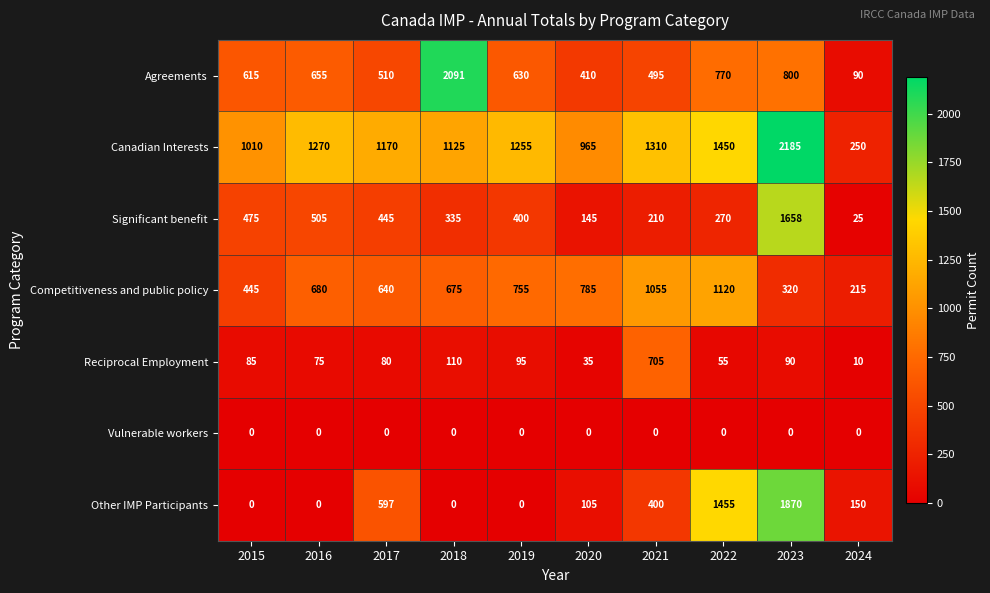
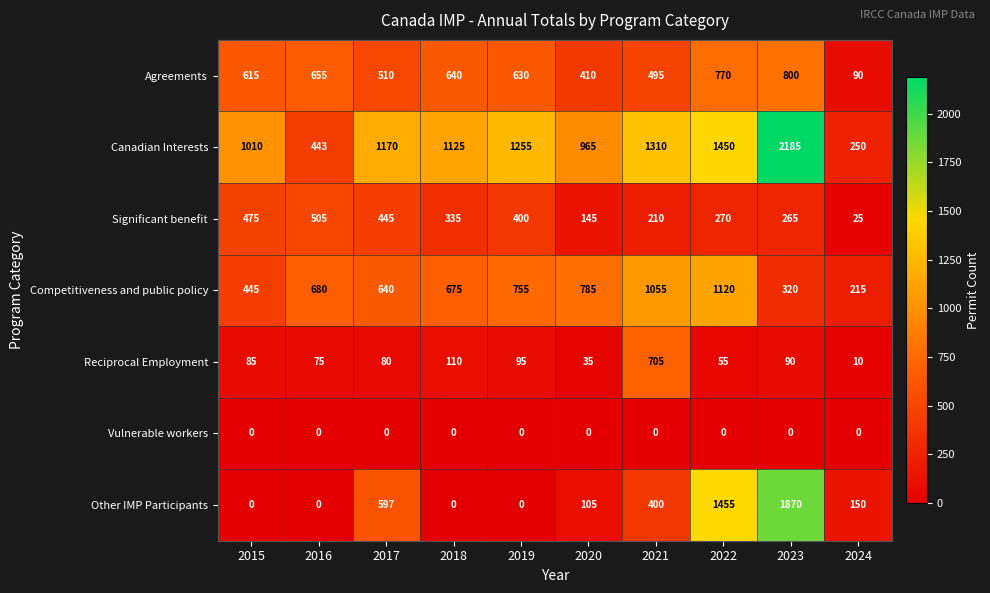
Agreements, 2018: 2091 -> 640
Canadian Interests, 2016: 1270 -> 443
Significant benefit, 2023: 1658 -> 265
